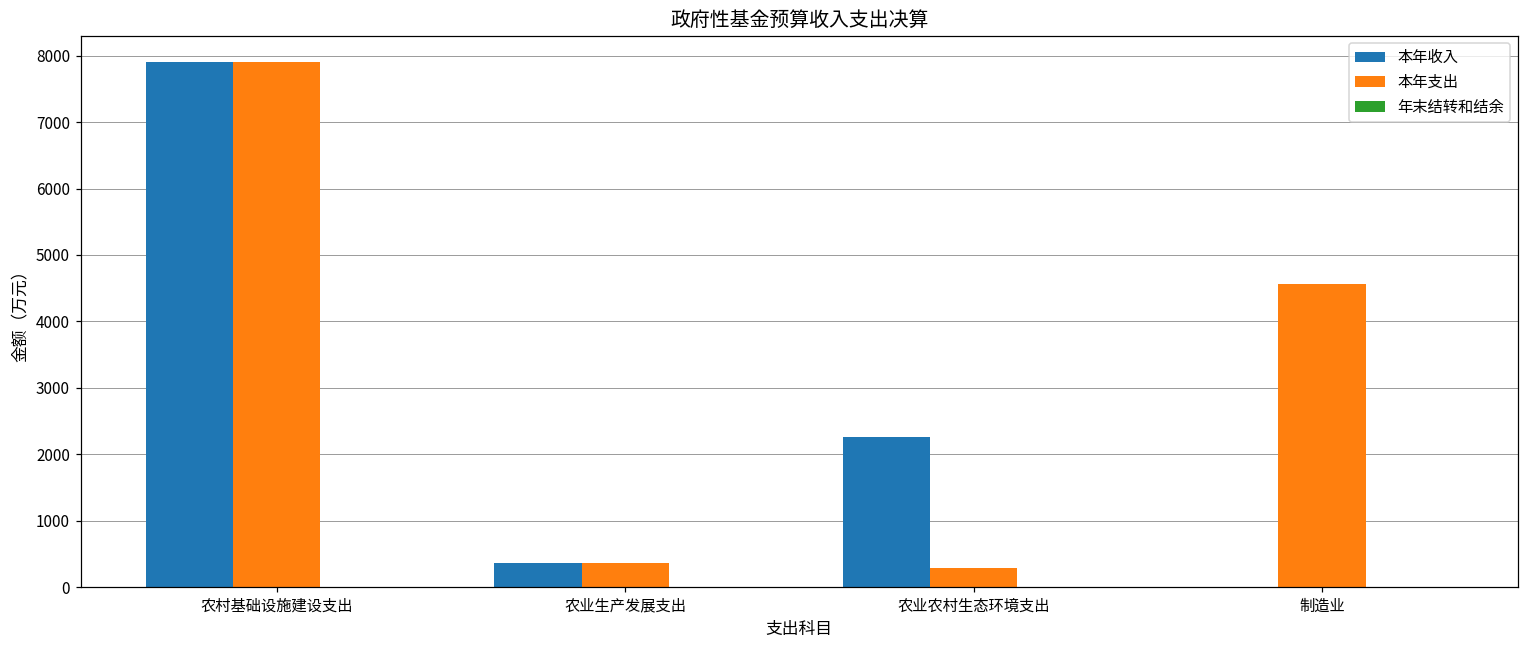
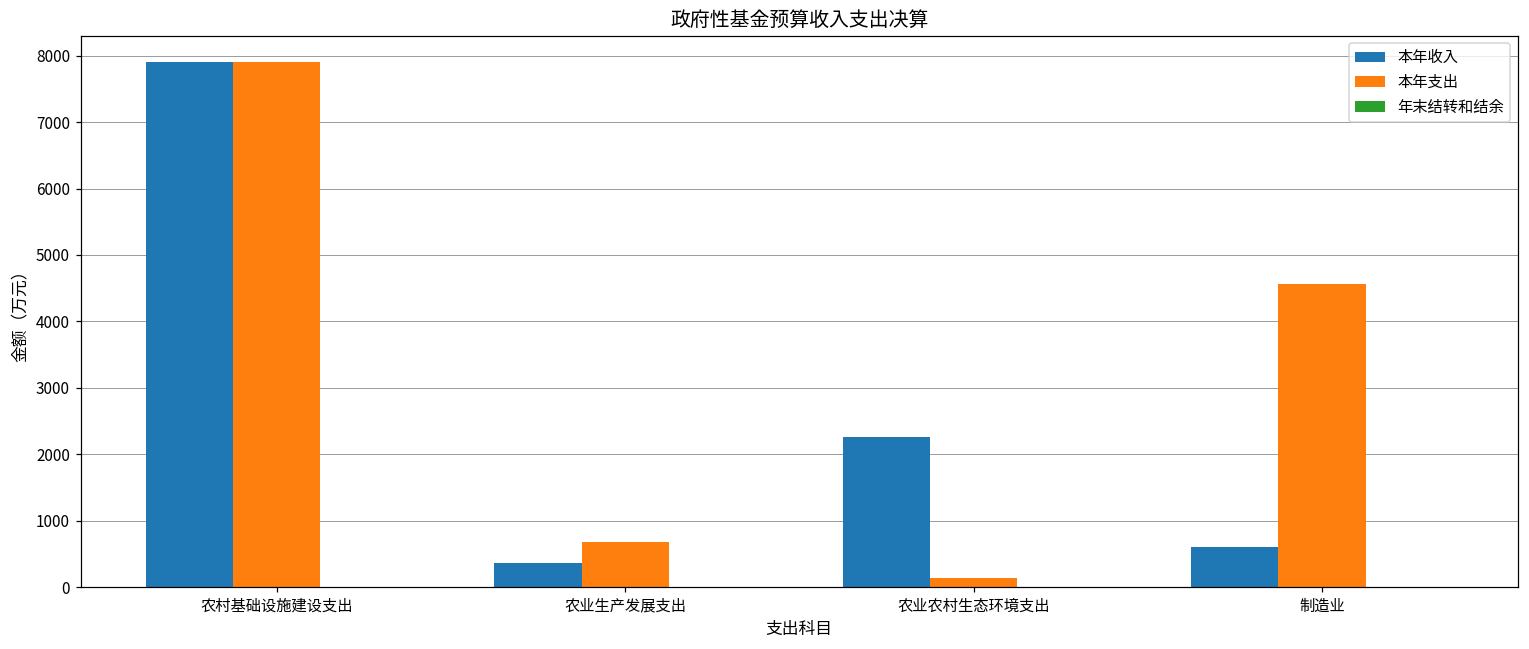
本年支出, 农业生产发展支出: 400 -> 700
本年支出, 农业农村生态环境支出: 300 -> 100
本年收入, 制造业: 0 -> 600
